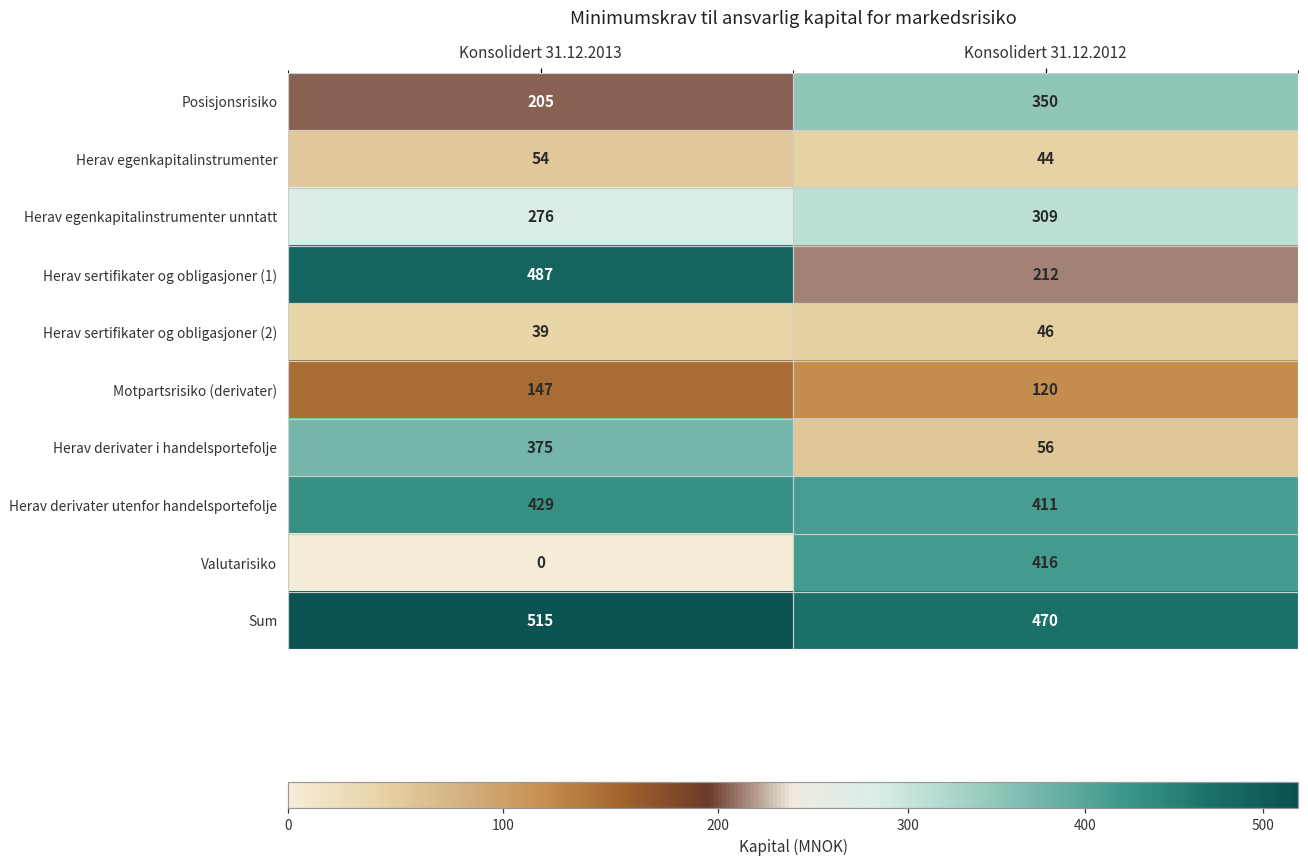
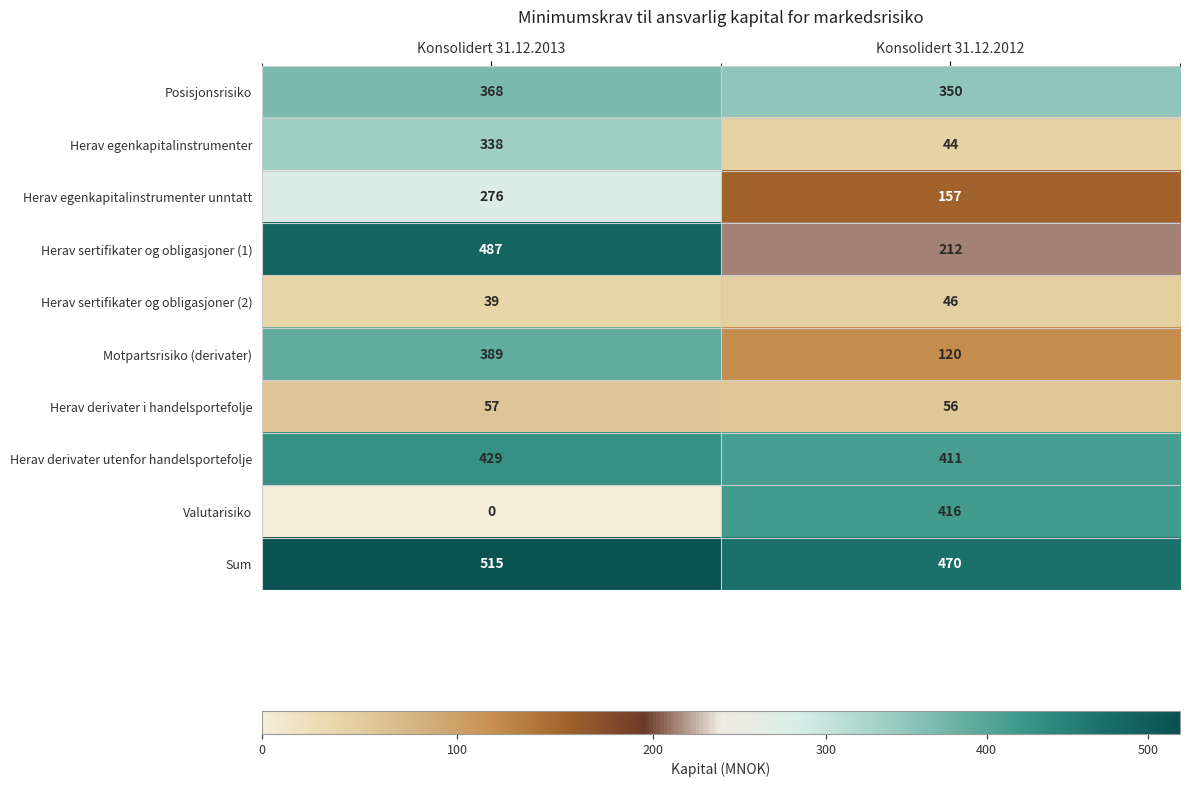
Posisjonsrisiko, Konsolidert 31.12.2013: 205 -> 368
Herav egenkapitalinstrumenter, Konsolidert 31.12.2013: 54 -> 338
Herav egenkapitalinstrumenter unntatt, Konsolidert 31.12.2012: 309 -> 157
Motpartsrisiko (derivater), Konsolidert 31.12.2013: 147 -> 389
Herav derivater i handelsportefolje, Konsolidert 31.12.2013: 375 -> 57
